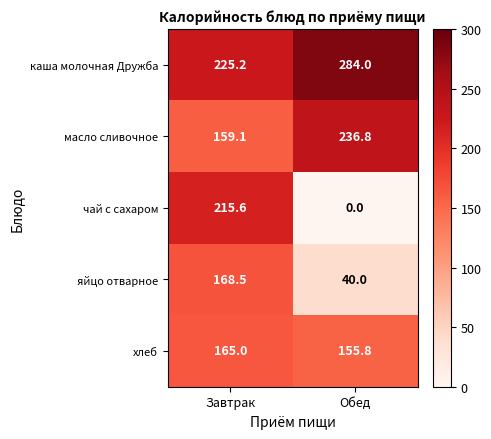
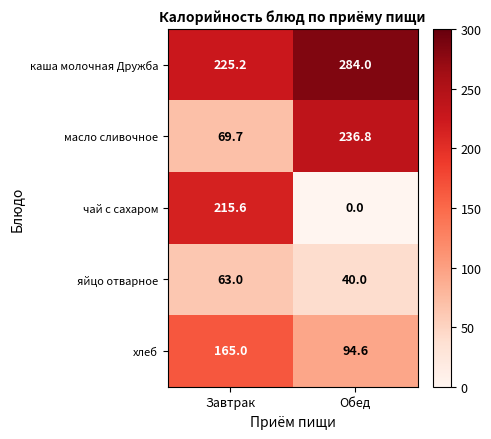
масло сливочное, Завтрак: 159.1 -> 69.7
яйцо отварное, Завтрак: 168.5 -> 63.0
хлеб, Обед: 155.8 -> 94.6
